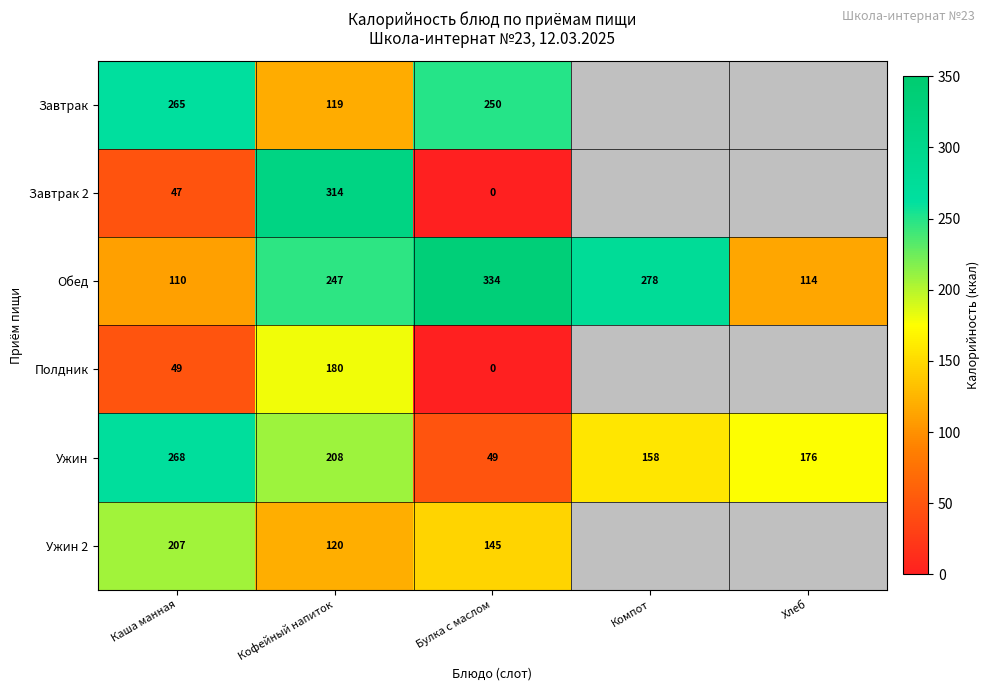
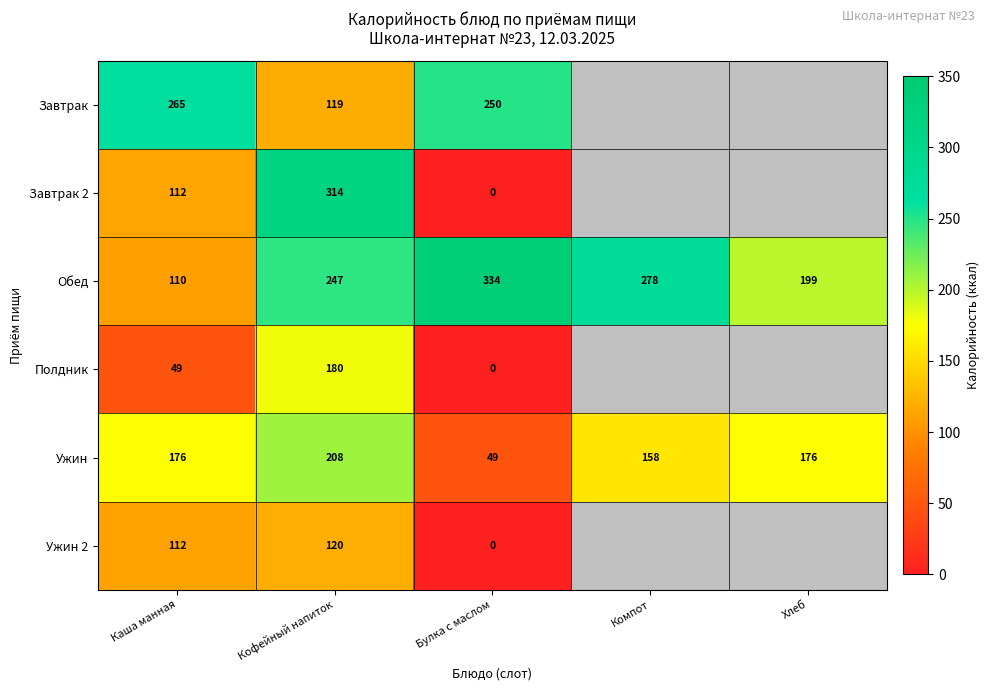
Завтрак 2, Каша манная: 47 -> 112
Обед, Хлеб: 114 -> 199
Ужин, Каша манная: 268 -> 176
Ужин 2, Каша манная: 207 -> 112
Ужин 2, Булка с маслом: 145 -> 0
